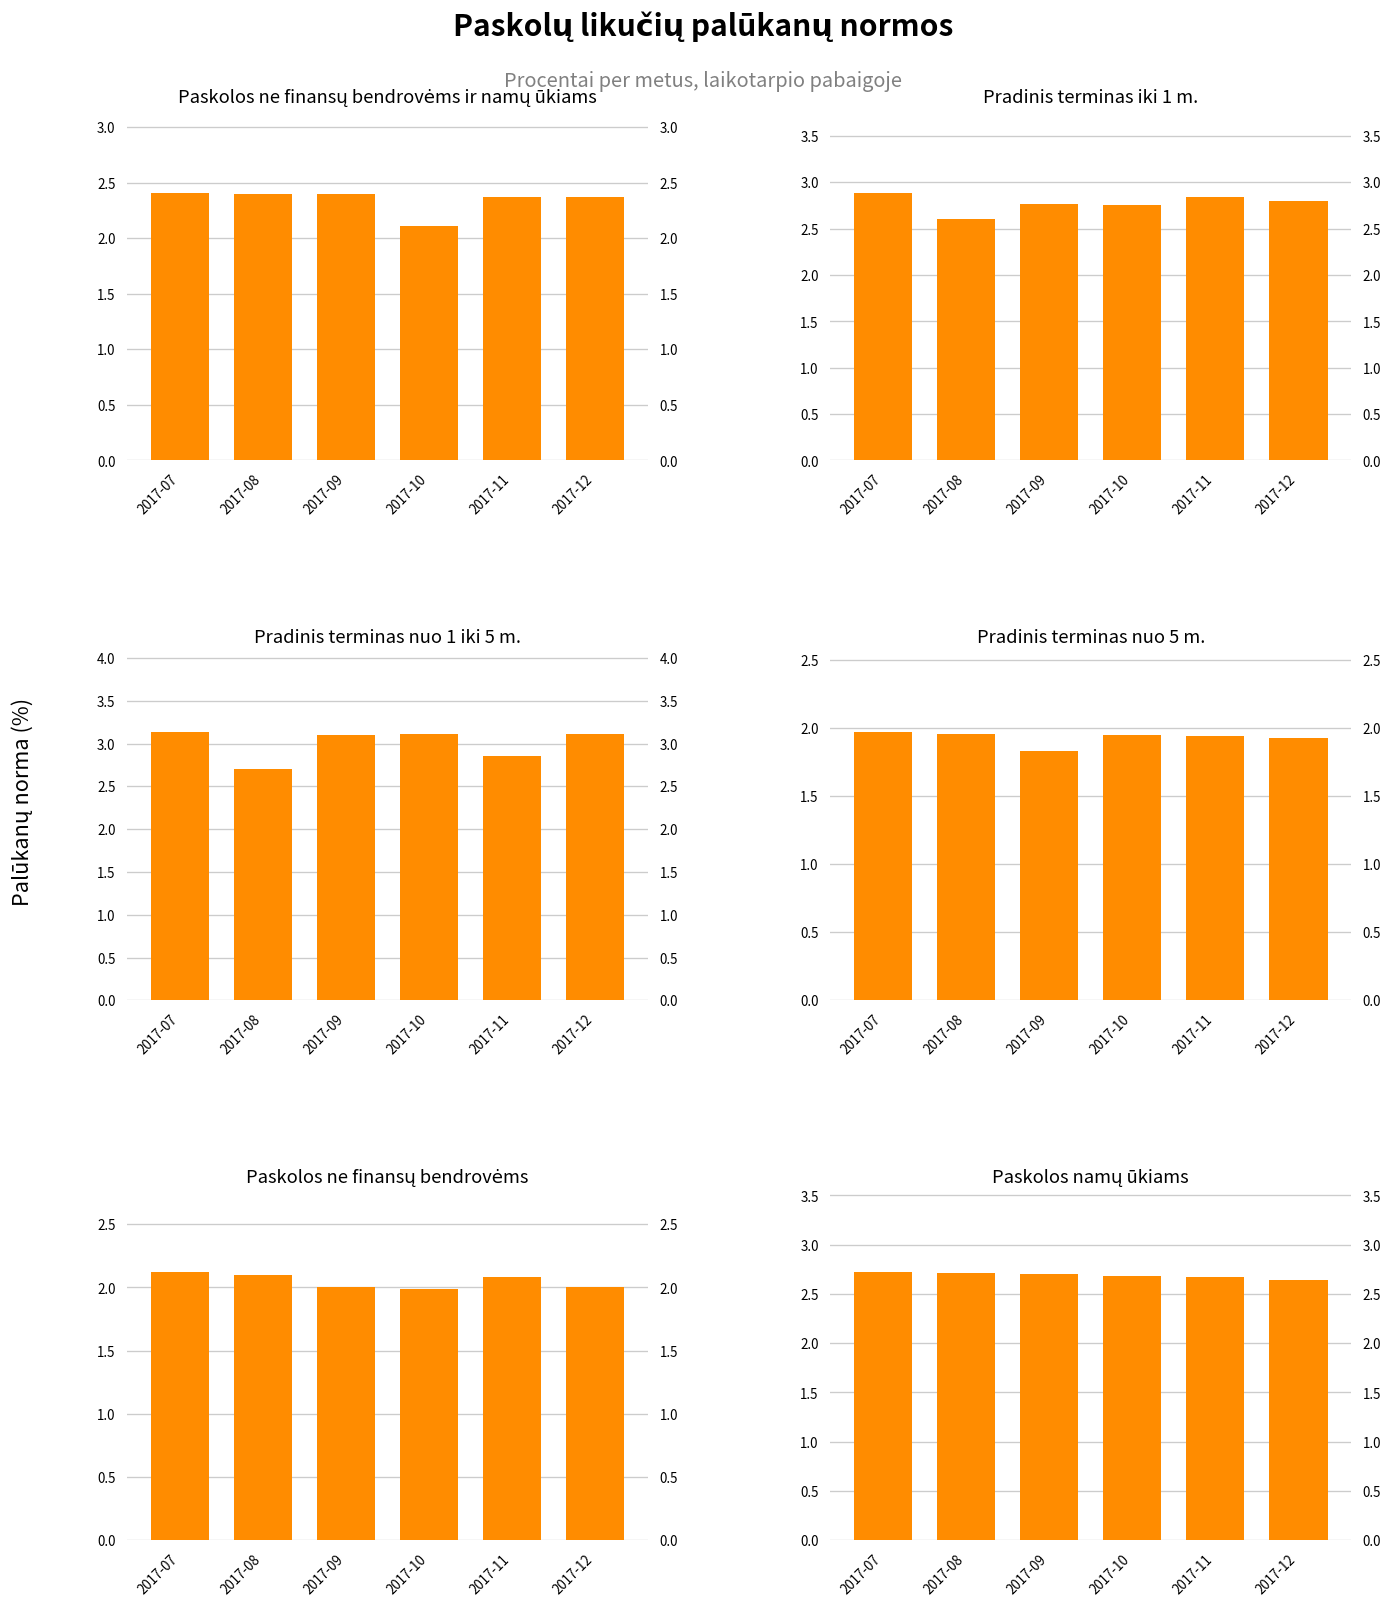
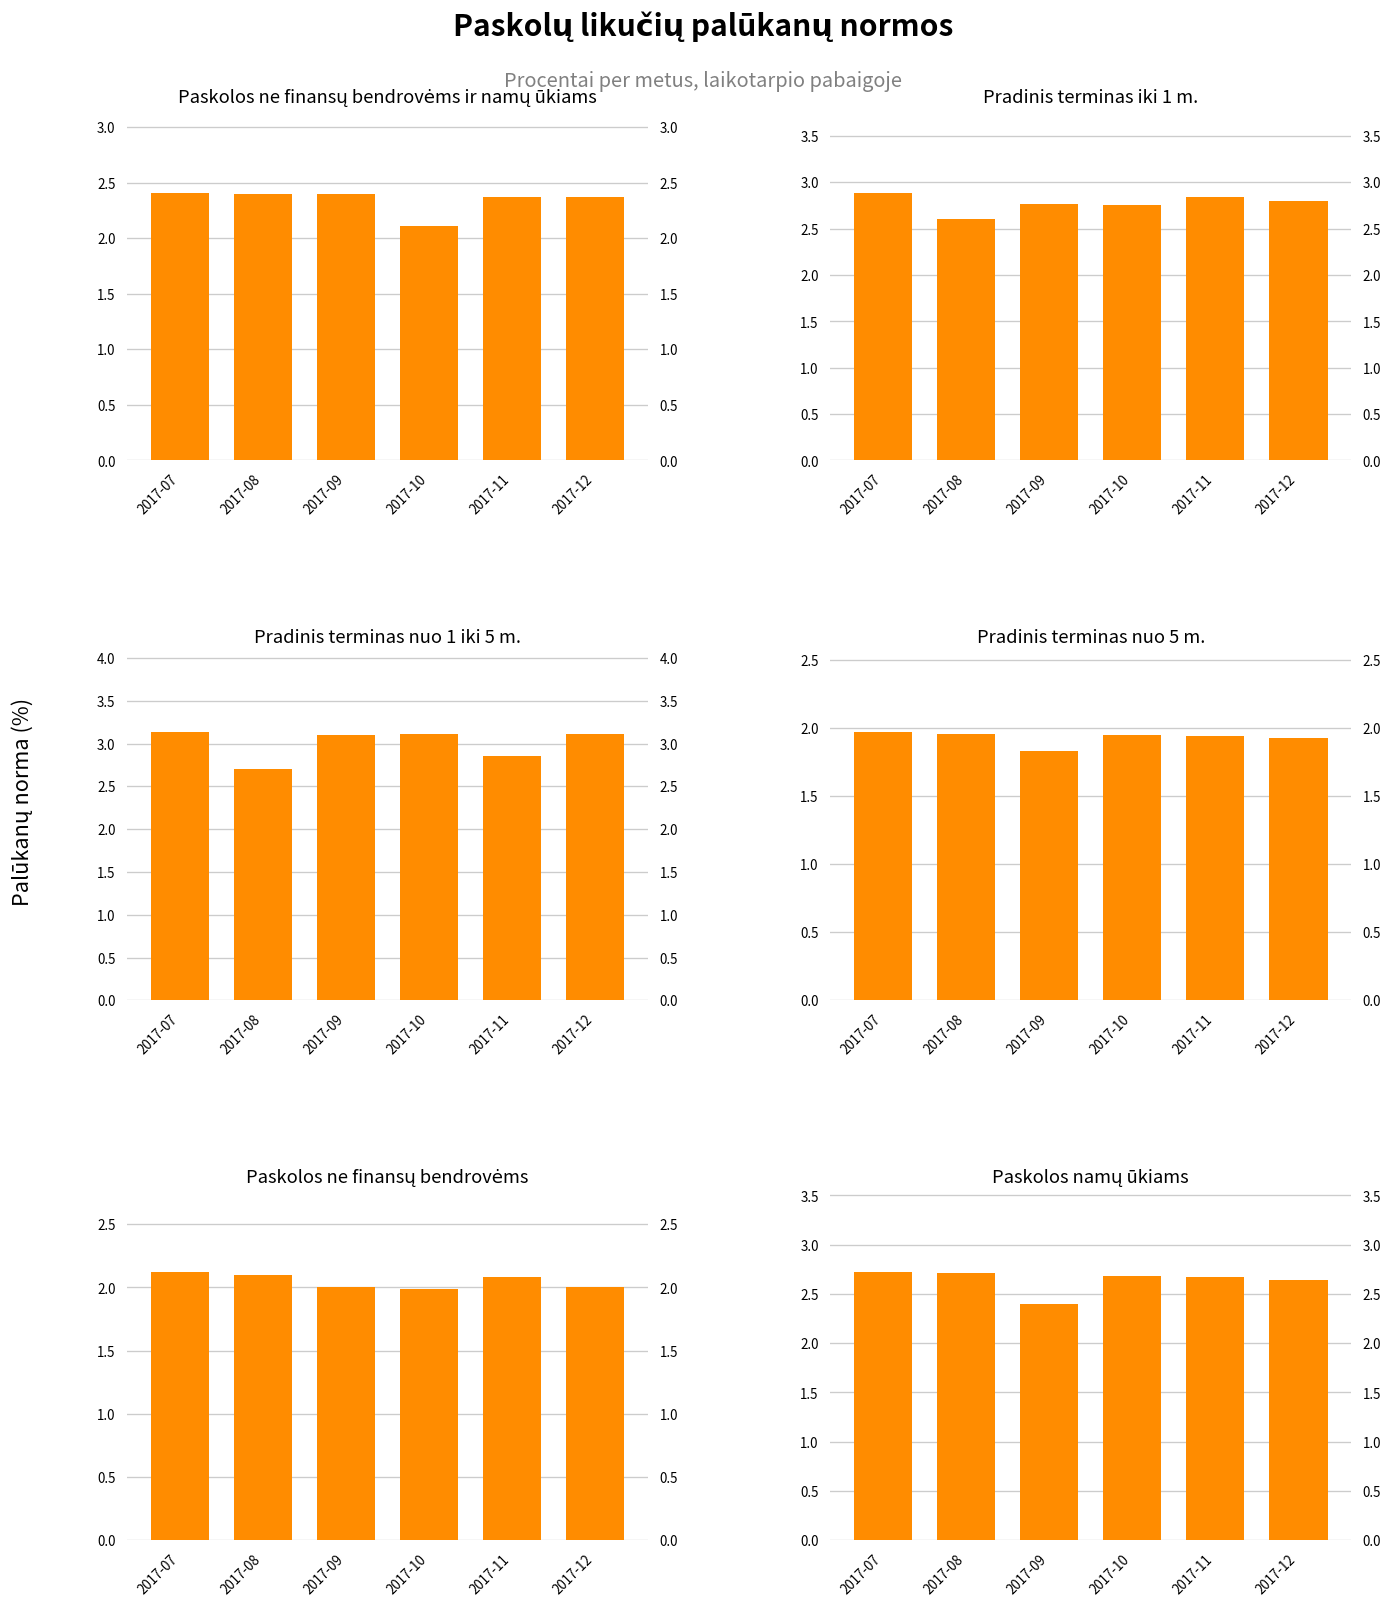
Paskolos namų ūkiams, 2017-09: 2.7 -> 2.4
